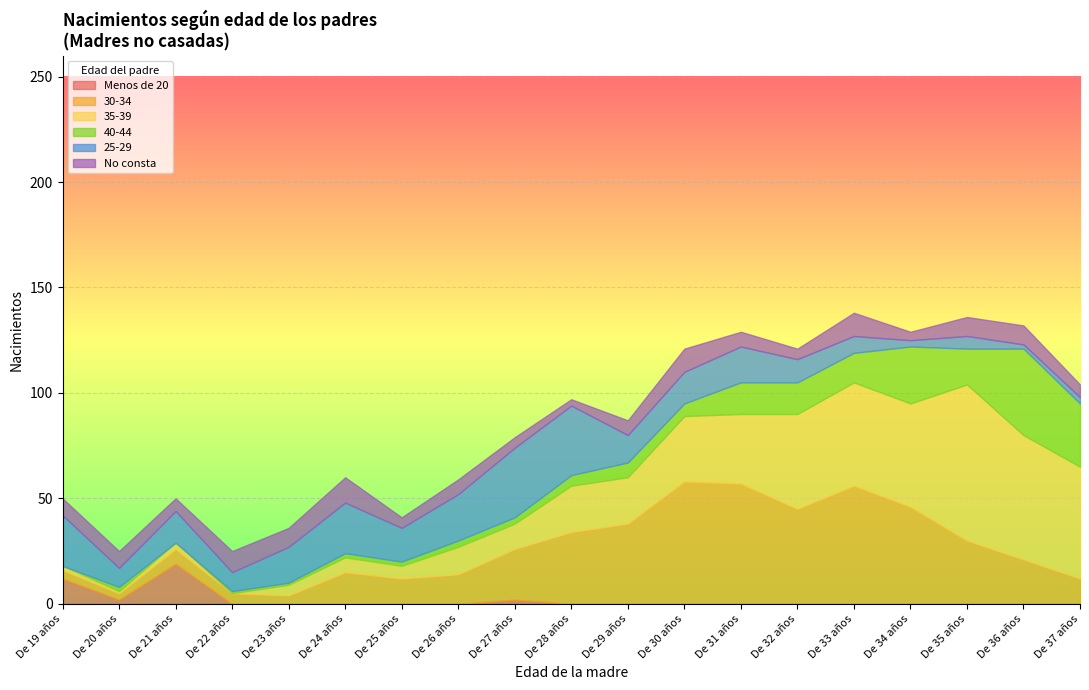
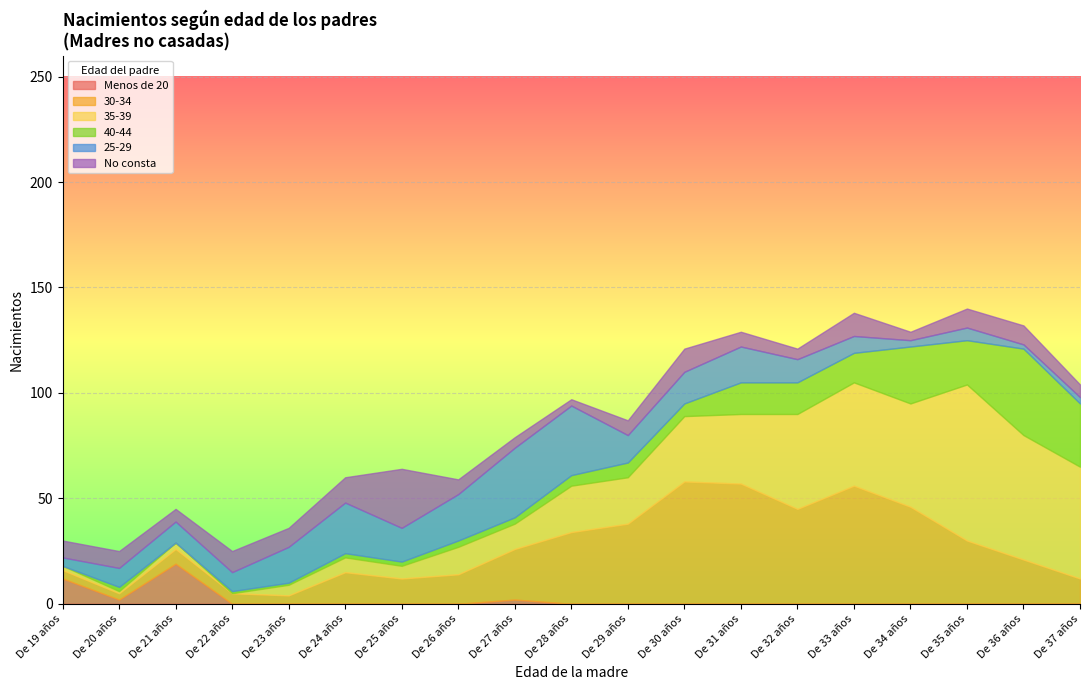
25-29, De 19 años: 24 -> 4
25-29, De 21 años: 15 -> 10
No consta, De 25 años: 5 -> 28
40-44, De 35 años: 17 -> 21
